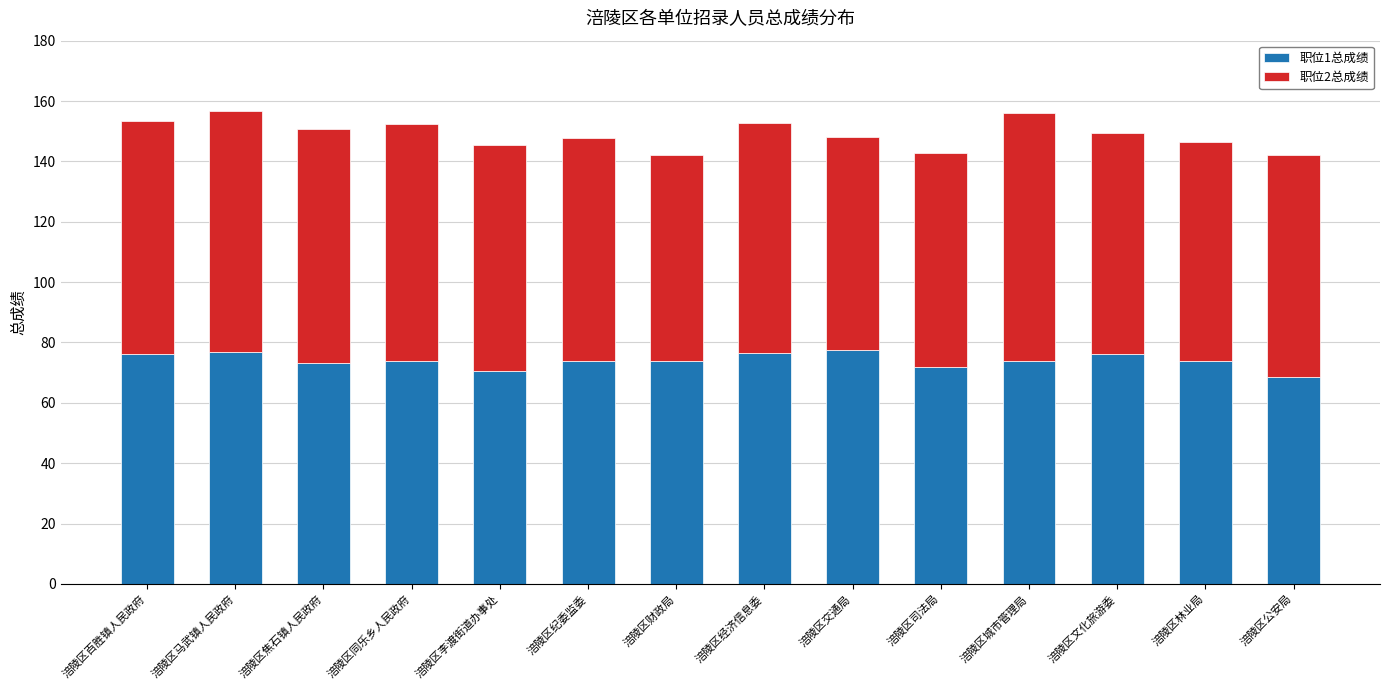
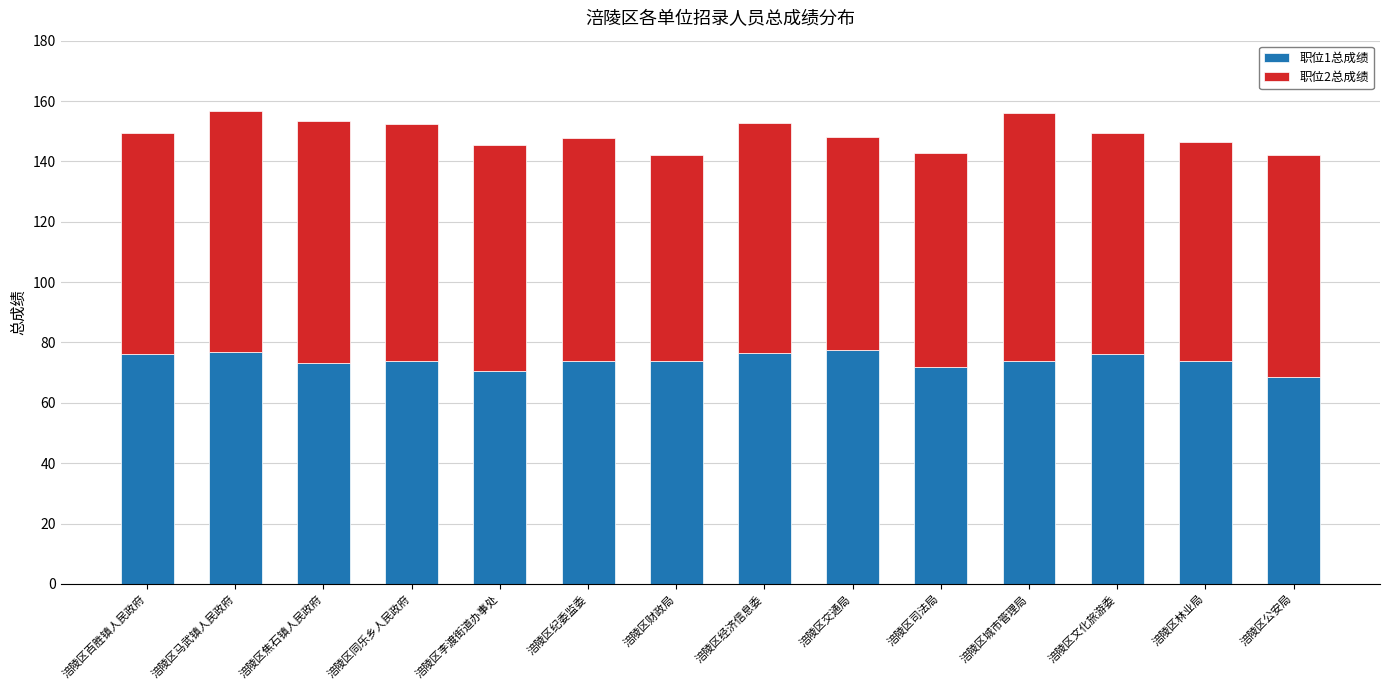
职位2总成绩, 涪陵区百胜镇人民政府: 77 -> 73
职位2总成绩, 涪陵区焦石镇人民政府: 77 -> 80
